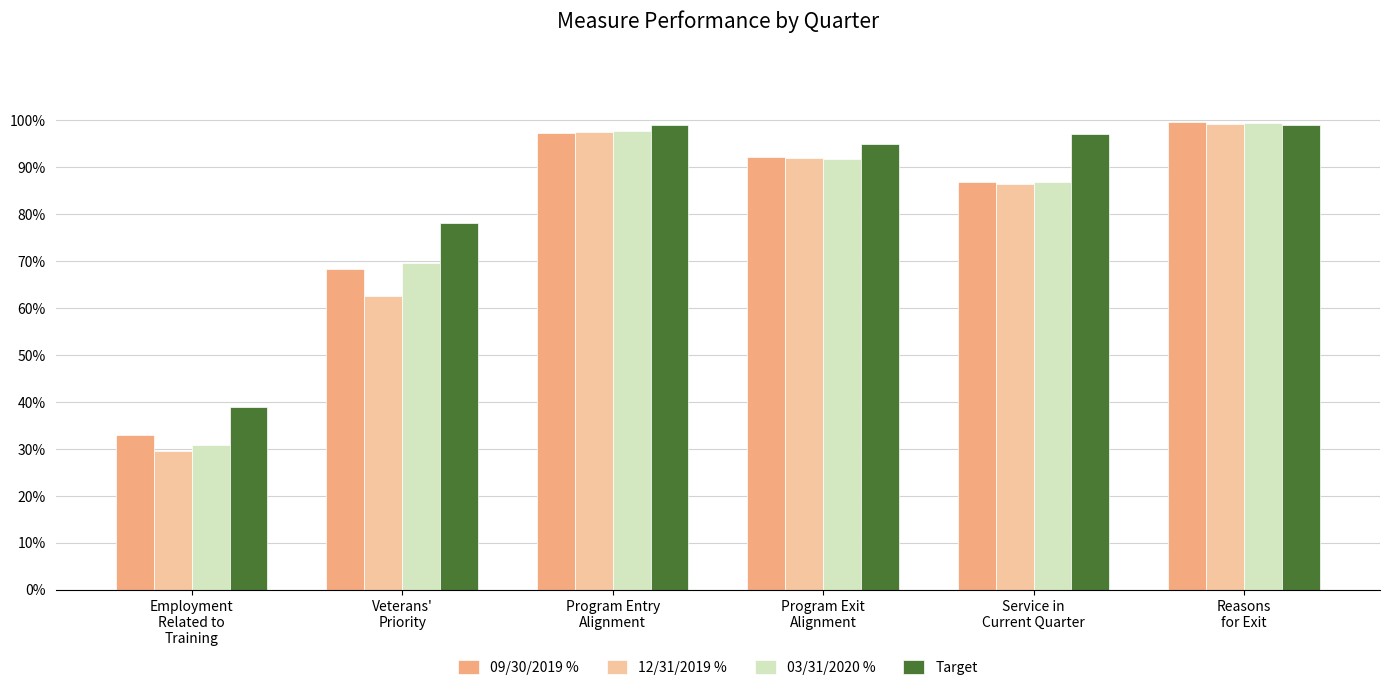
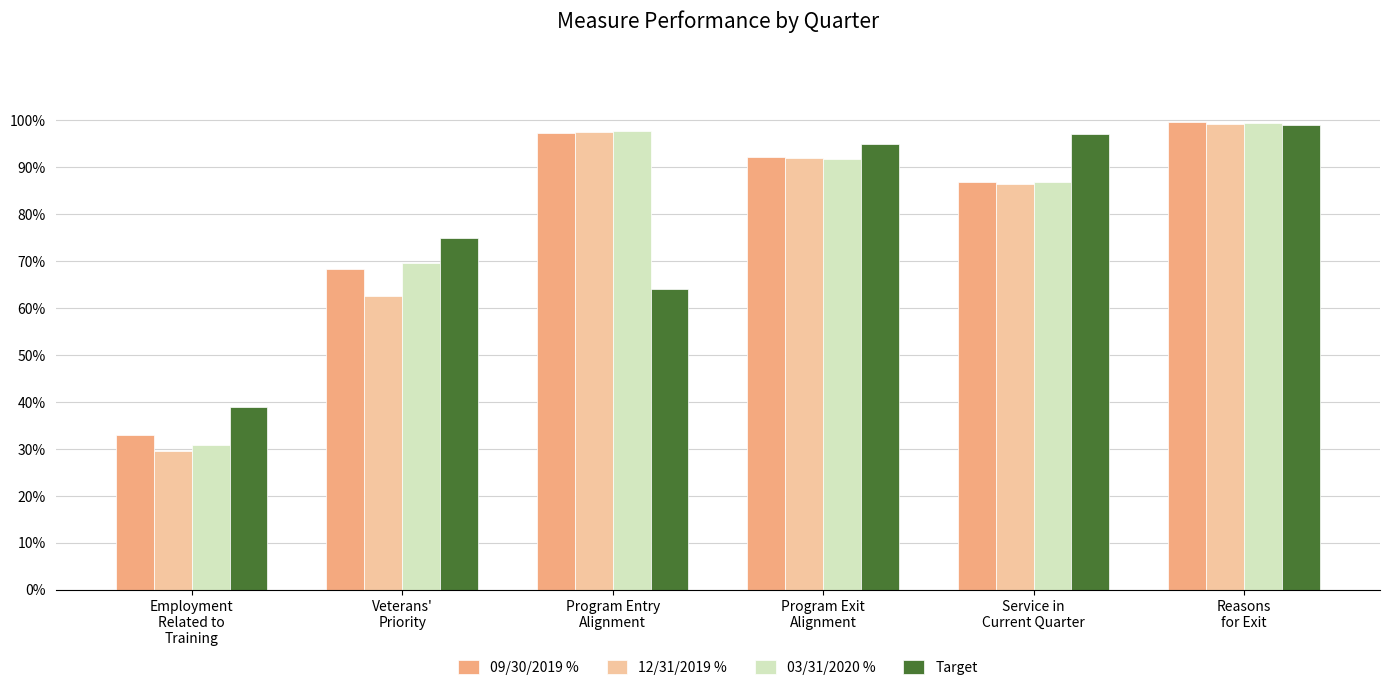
Target, Veterans' Priority: 78% -> 75%
Target, Program Entry Alignment: 99% -> 64%
